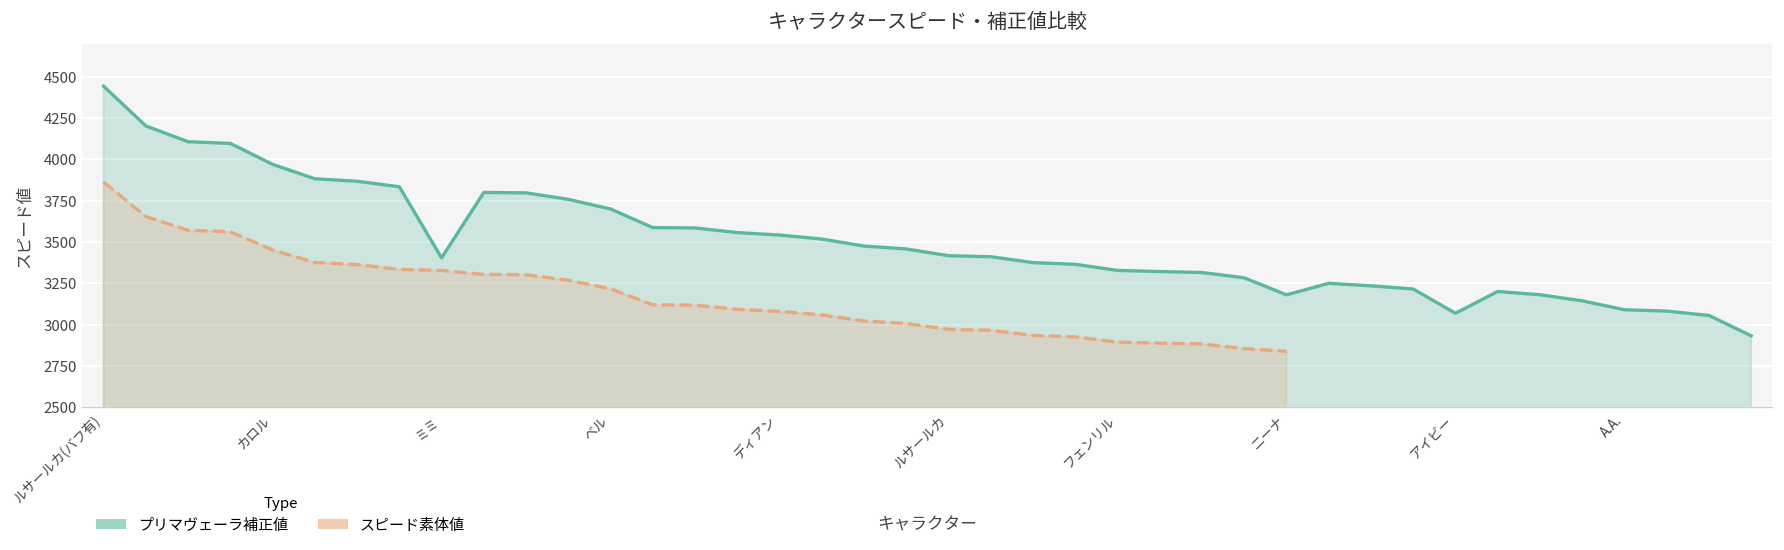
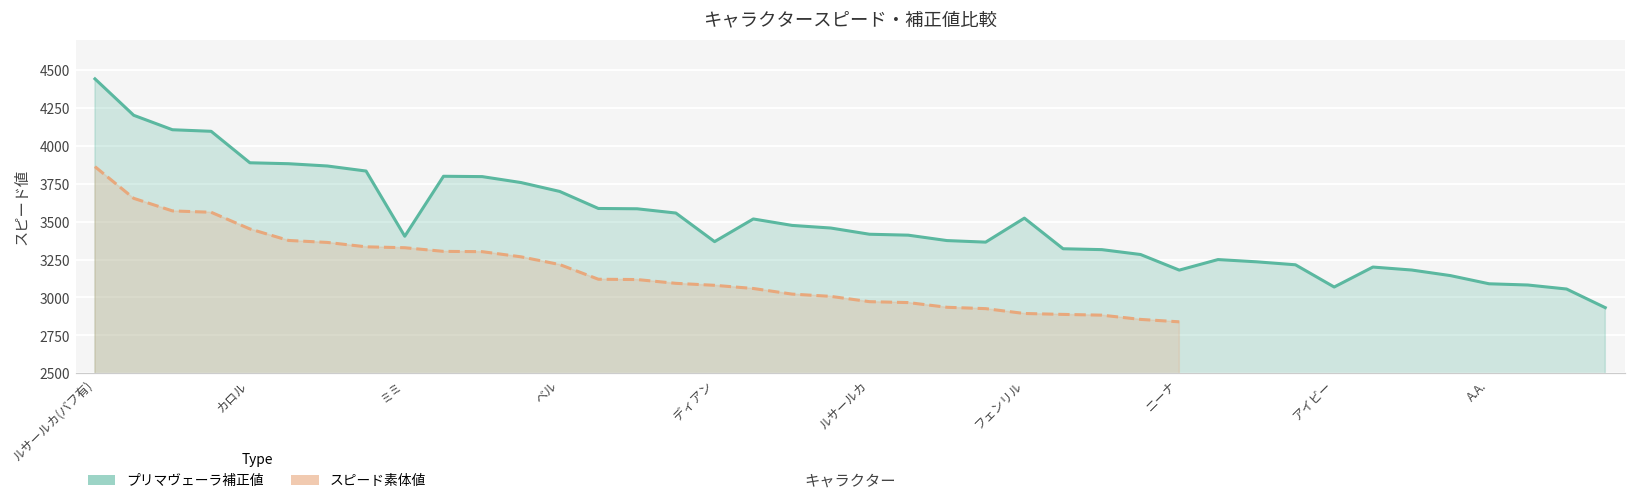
プリマヴェーラ補正値, カロル: 3970 -> 3890
プリマヴェーラ補正値, ディアン: 3540 -> 3370
プリマヴェーラ補正値, フェンリル: 3330 -> 3520
